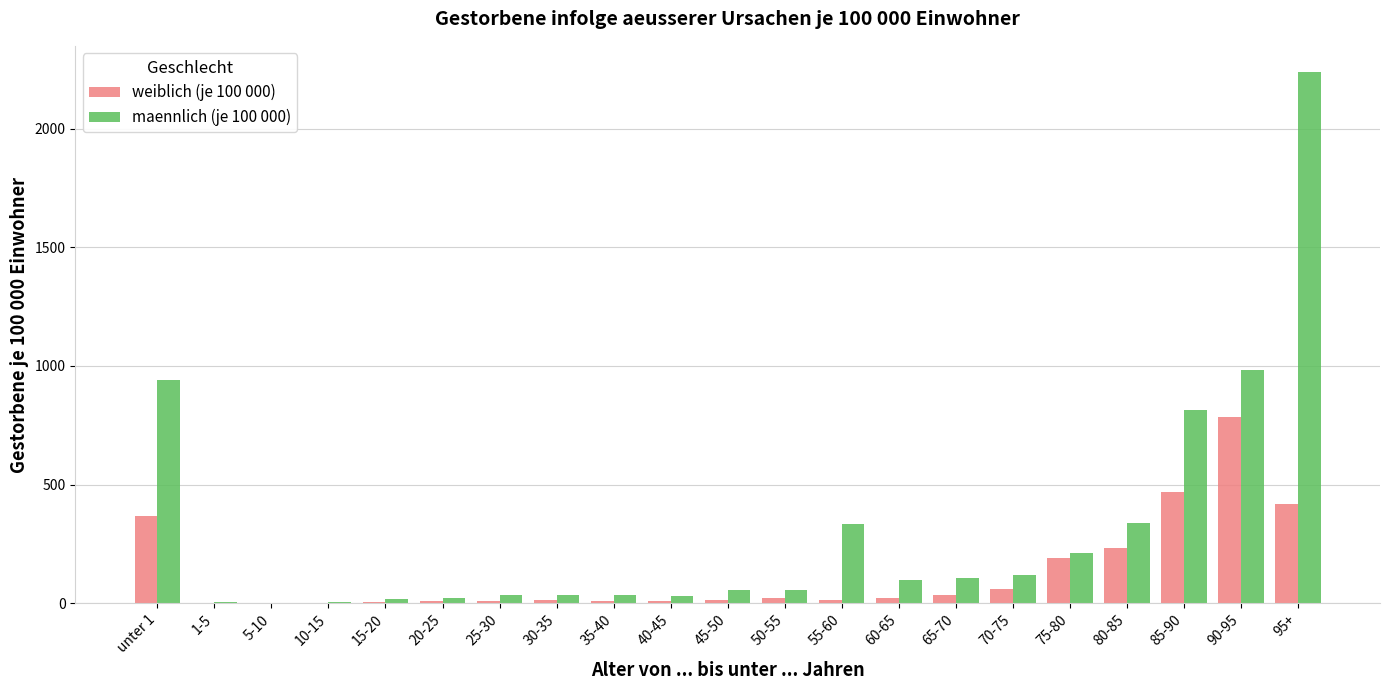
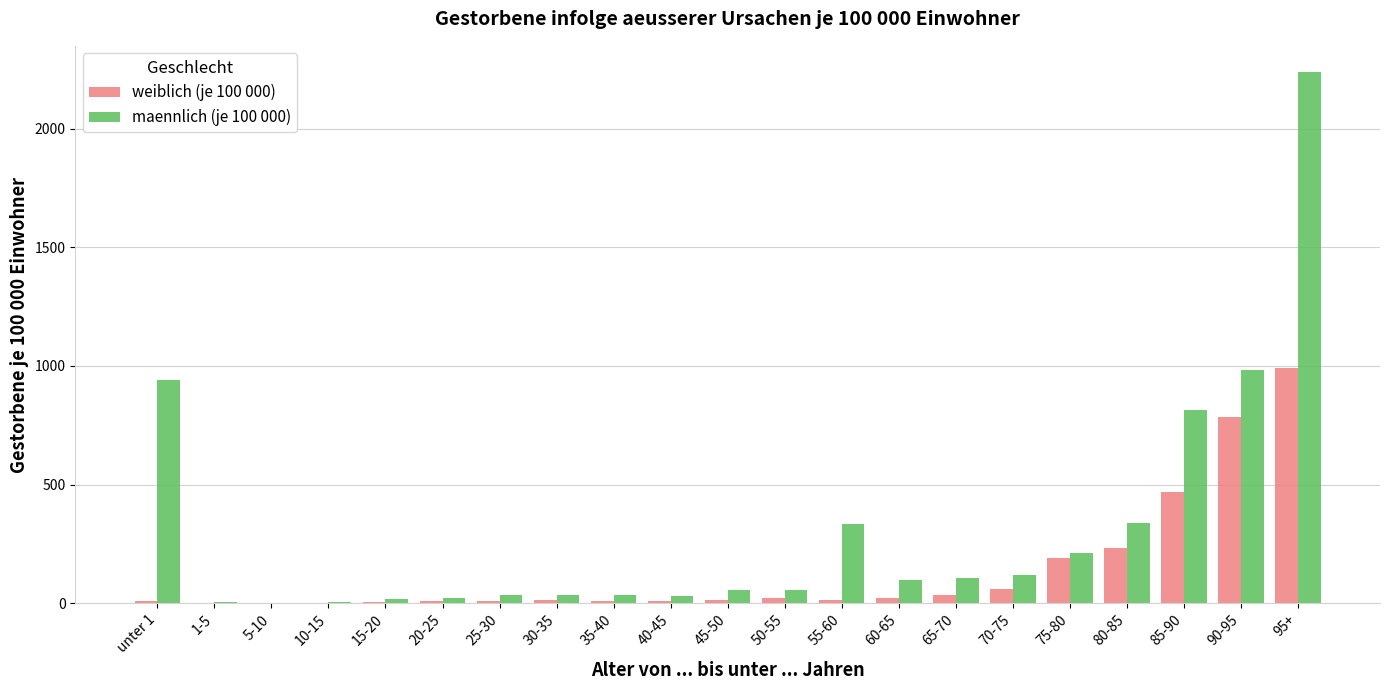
weiblich (je 100 000), unter 1: 370 -> 10
weiblich (je 100 000), 95+: 420 -> 990
